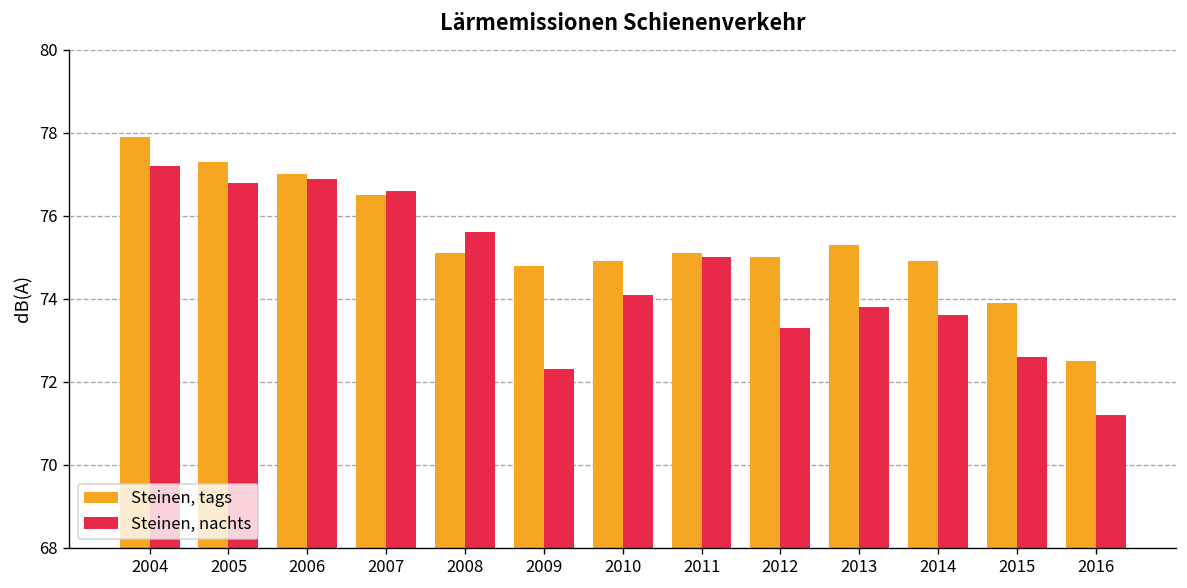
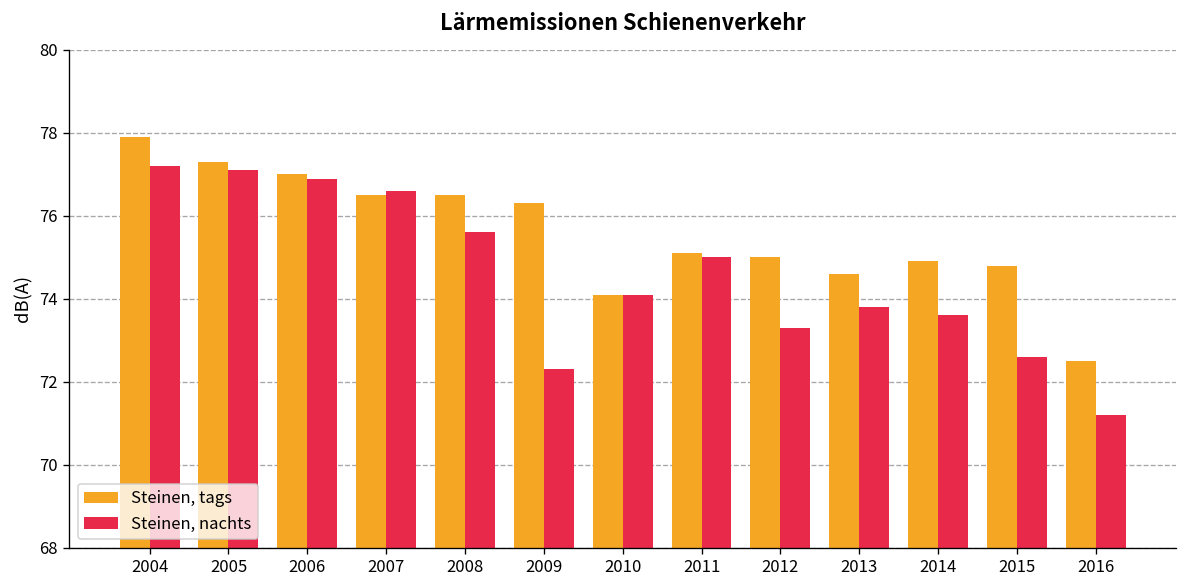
Steinen, nachts, 2005: 76.8 -> 77.1
Steinen, tags, 2008: 75.1 -> 76.5
Steinen, tags, 2009: 74.8 -> 76.3
Steinen, tags, 2010: 74.9 -> 74.1
Steinen, tags, 2013: 75.3 -> 74.6
Steinen, tags, 2015: 73.9 -> 74.8
